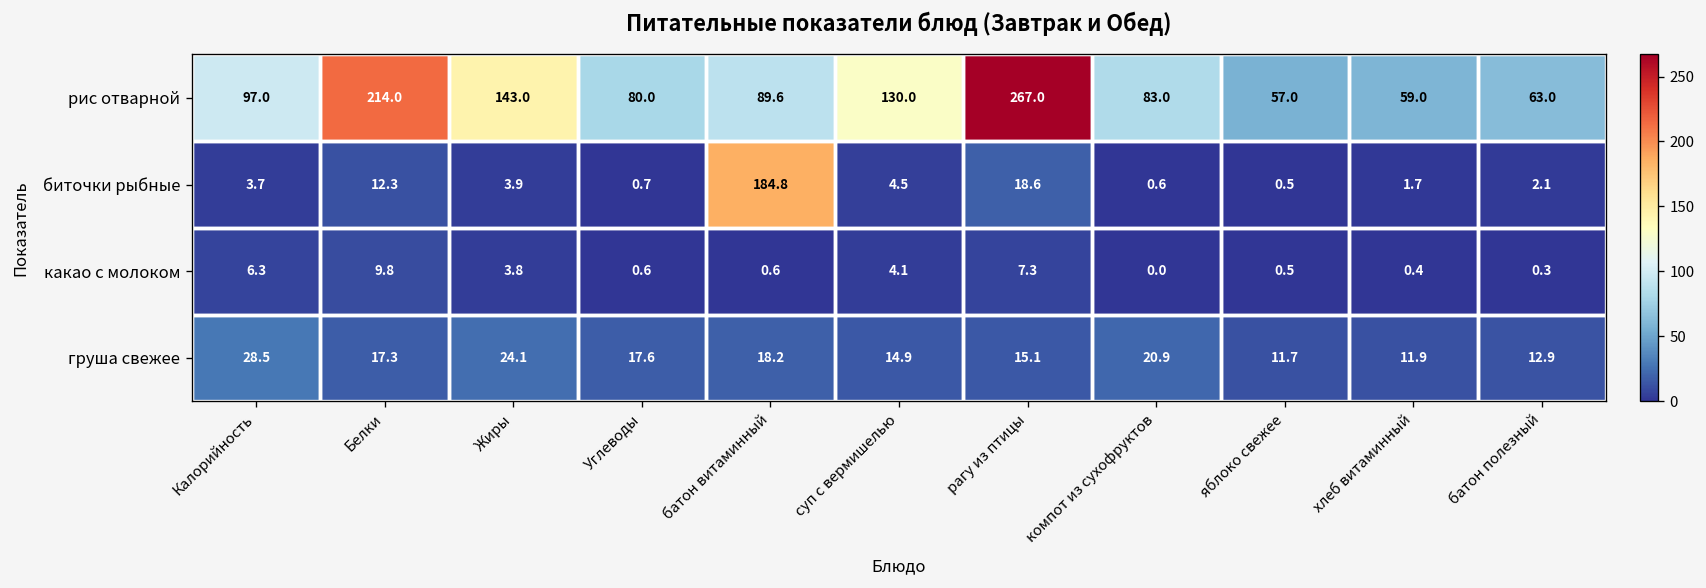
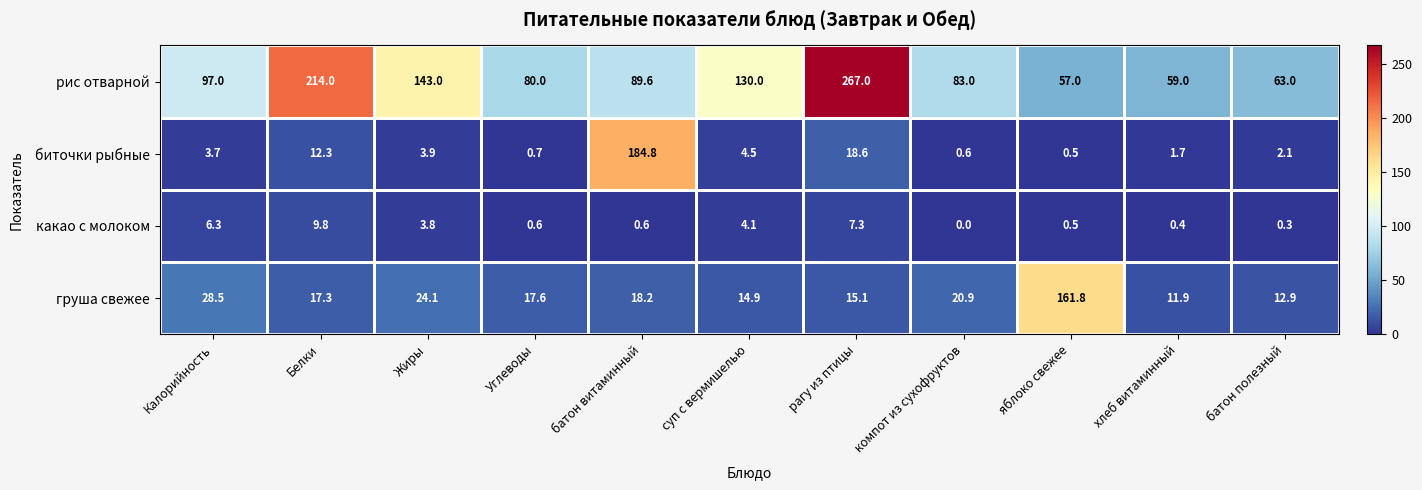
груша свежее, яблоко свежее: 11.7 -> 161.8
